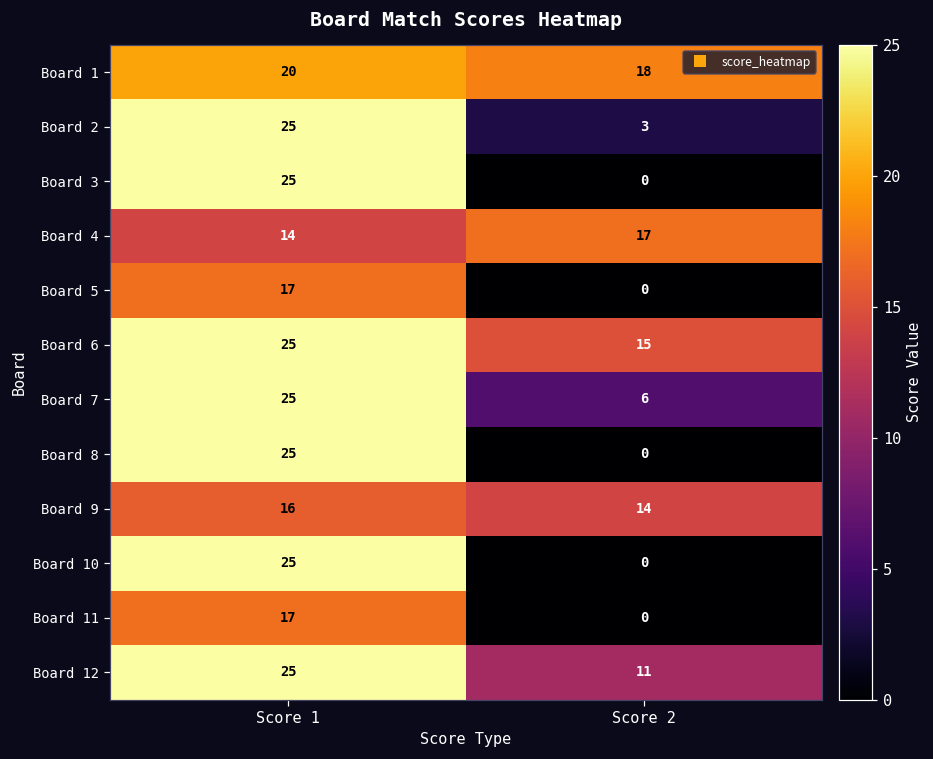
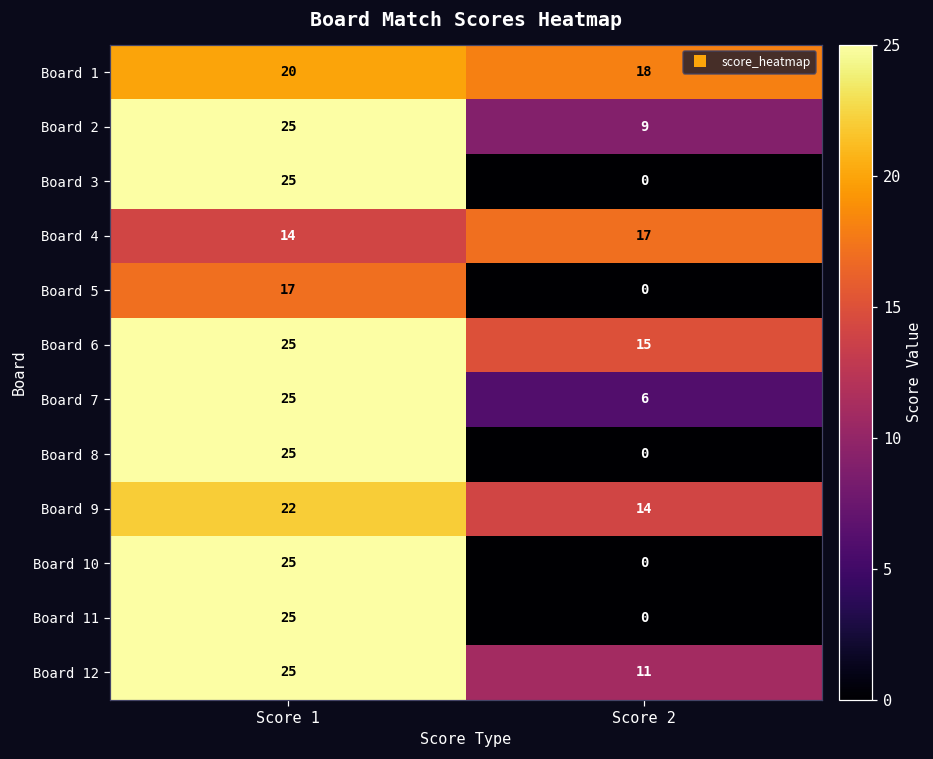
Board 2, Score 2: 3 -> 9
Board 9, Score 1: 16 -> 22
Board 11, Score 1: 17 -> 25
